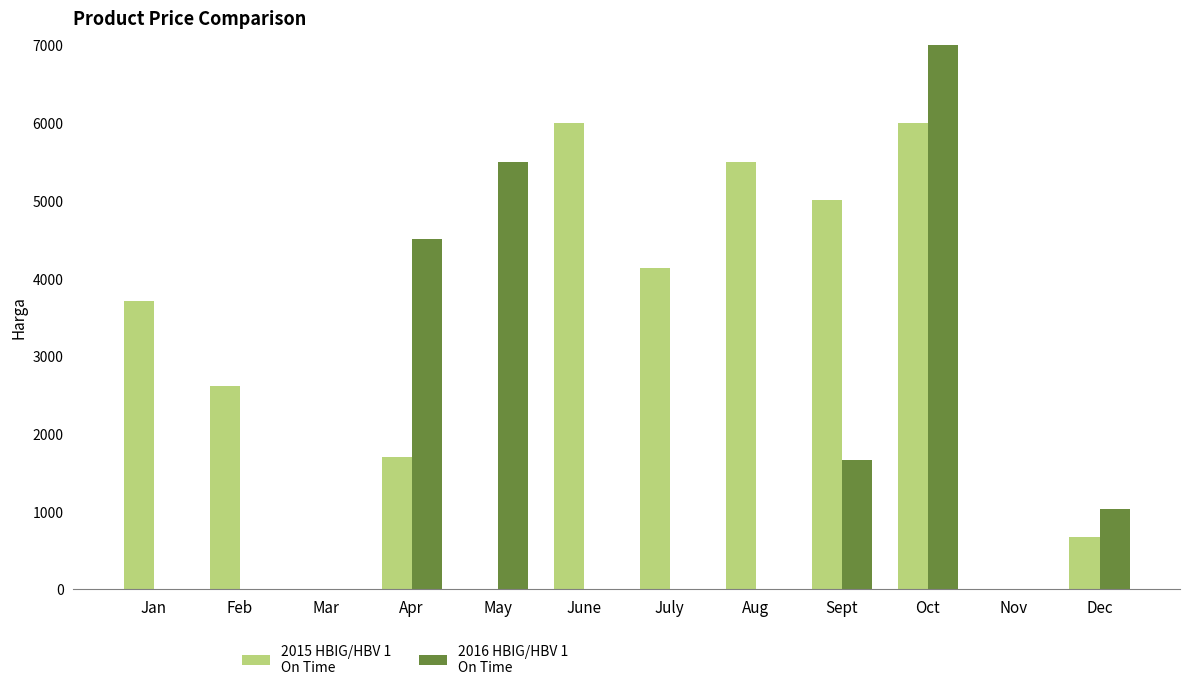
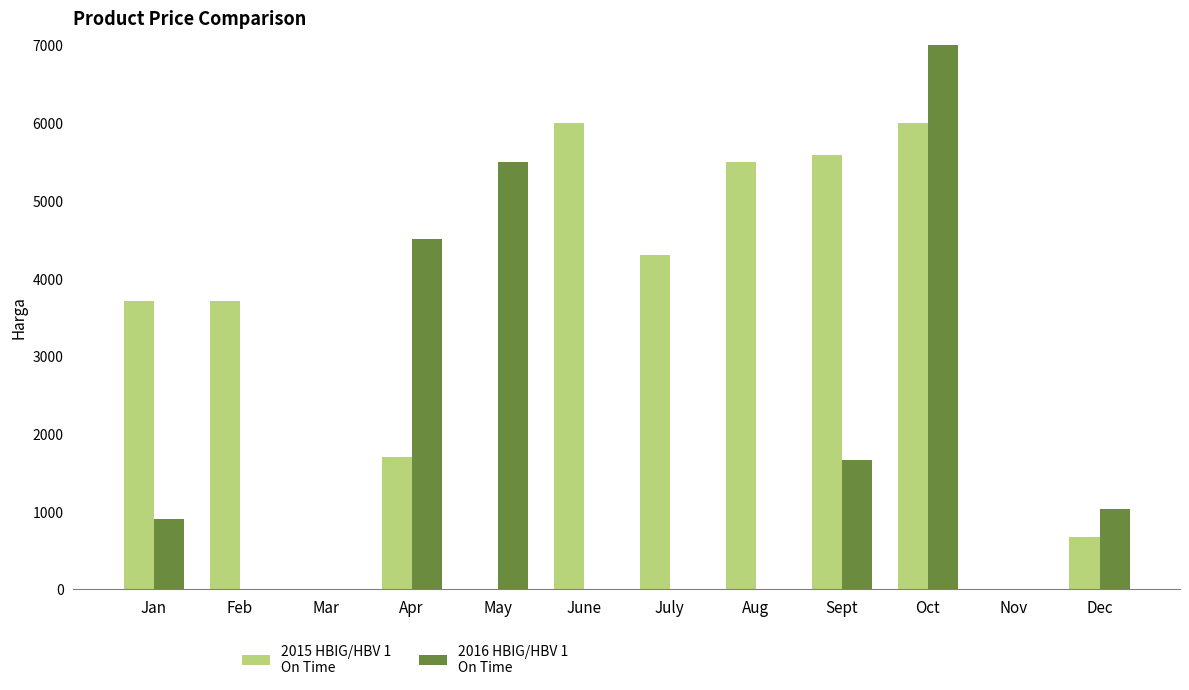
2016 HBIG/HBV 1 On Time, Jan: 0 -> 900
2015 HBIG/HBV 1 On Time, Feb: 2600 -> 3700
2015 HBIG/HBV 1 On Time, July: 4100 -> 4300
2015 HBIG/HBV 1 On Time, Sept: 5000 -> 5600
